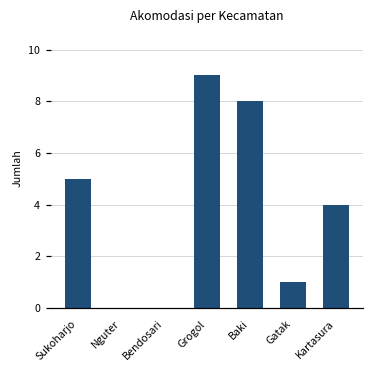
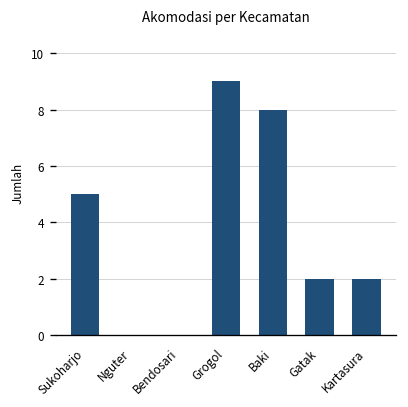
Gatak: 1 -> 2
Kartasura: 4 -> 2
